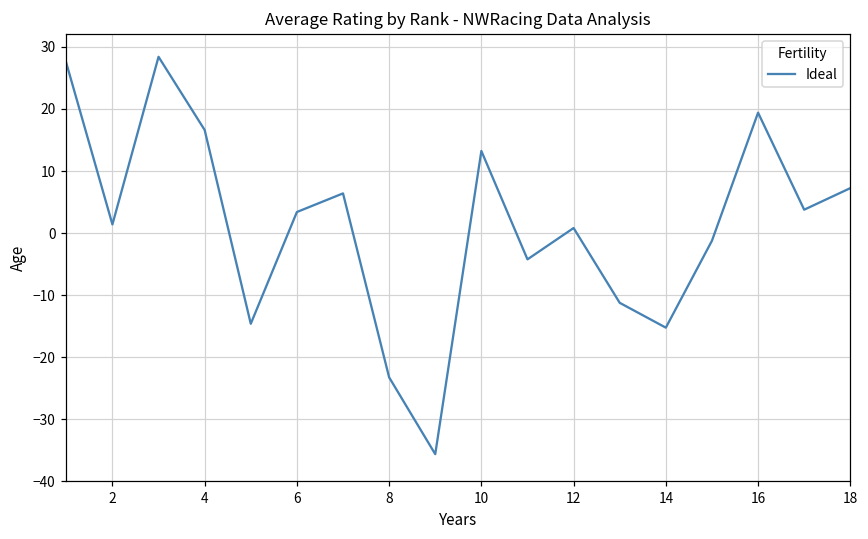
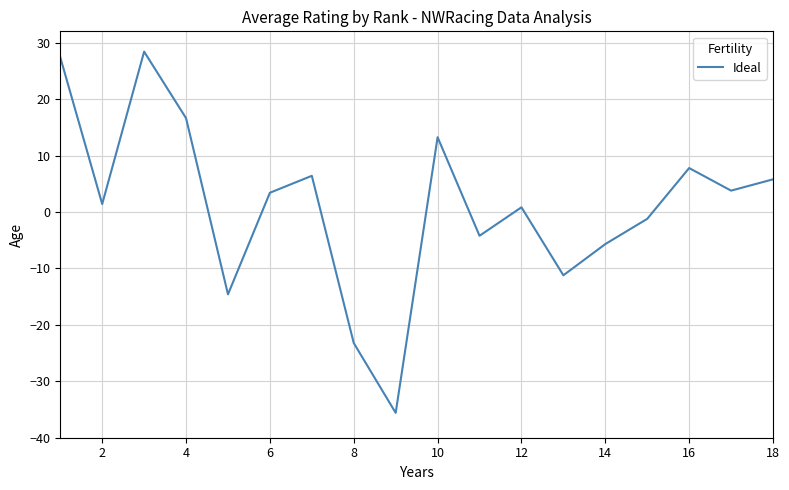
14: -15 -> -6
16: 19 -> 8
18: 7 -> 6
